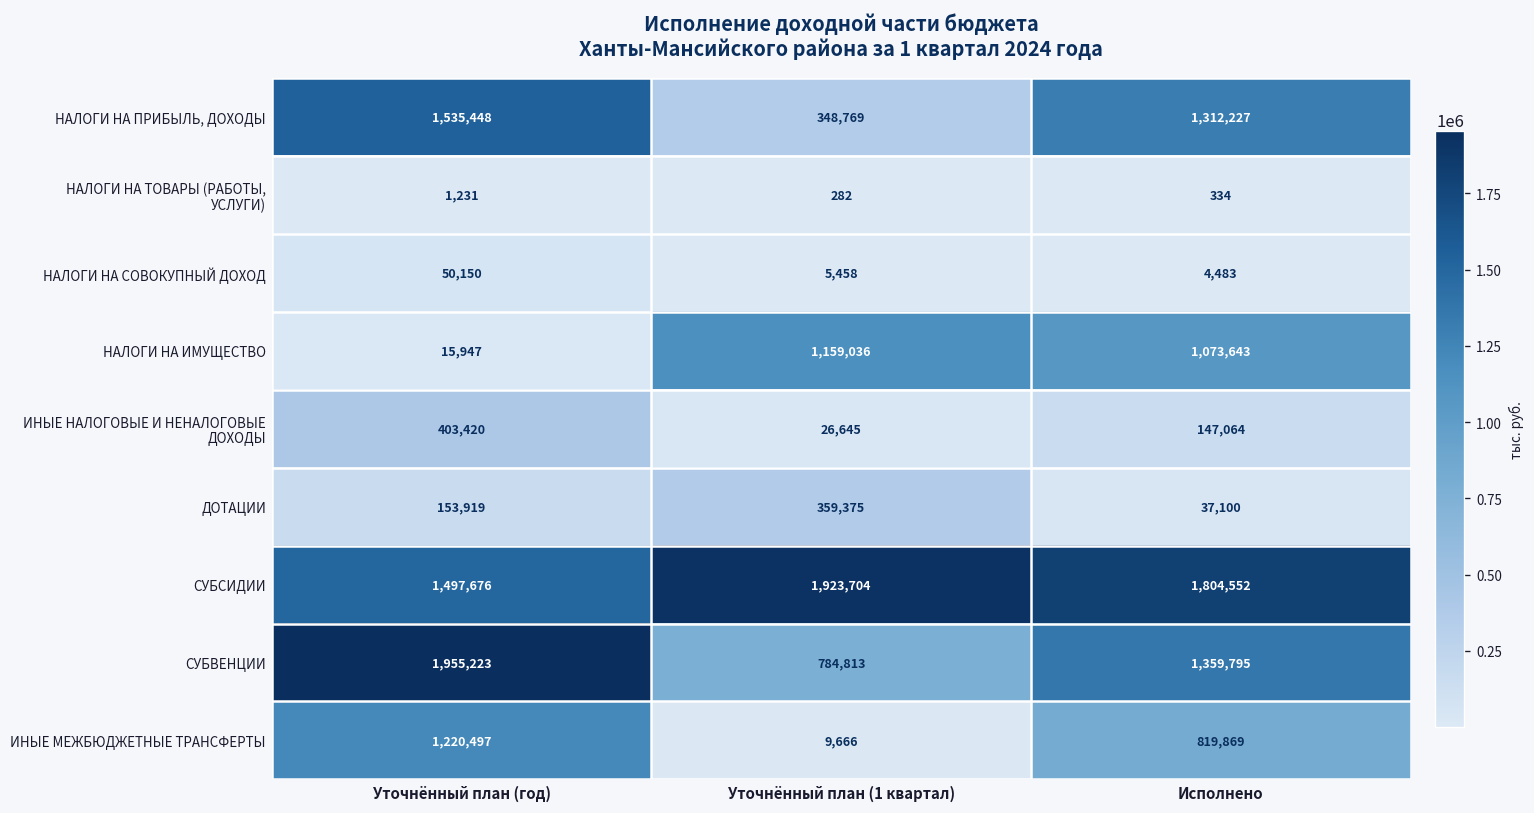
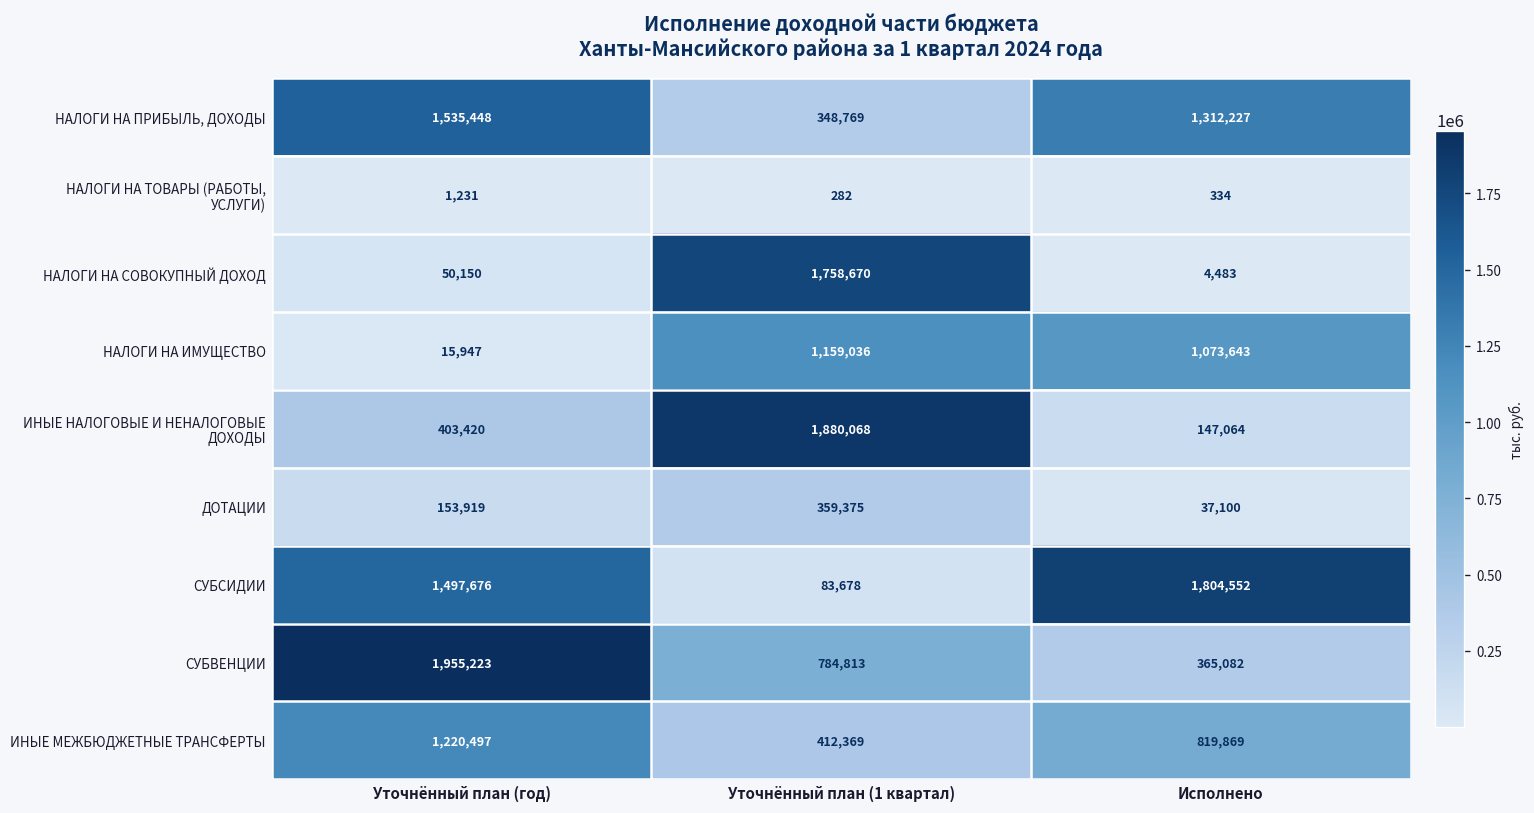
НАЛОГИ НА СОВОКУПНЫЙ ДОХОД, Уточнённый план (1 квартал): 5,458 -> 1,758,670
ИНЫЕ НАЛОГОВЫЕ И НЕНАЛОГОВЫЕ ДОХОДЫ, Уточнённый план (1 квартал): 26,645 -> 1,880,068
СУБСИДИИ, Уточнённый план (1 квартал): 1,923,704 -> 83,678
СУБВЕНЦИИ, Исполнено: 1,359,795 -> 365,082
ИНЫЕ МЕЖБЮДЖЕТНЫЕ ТРАНСФЕРТЫ, Уточнённый план (1 квартал): 9,666 -> 412,369
